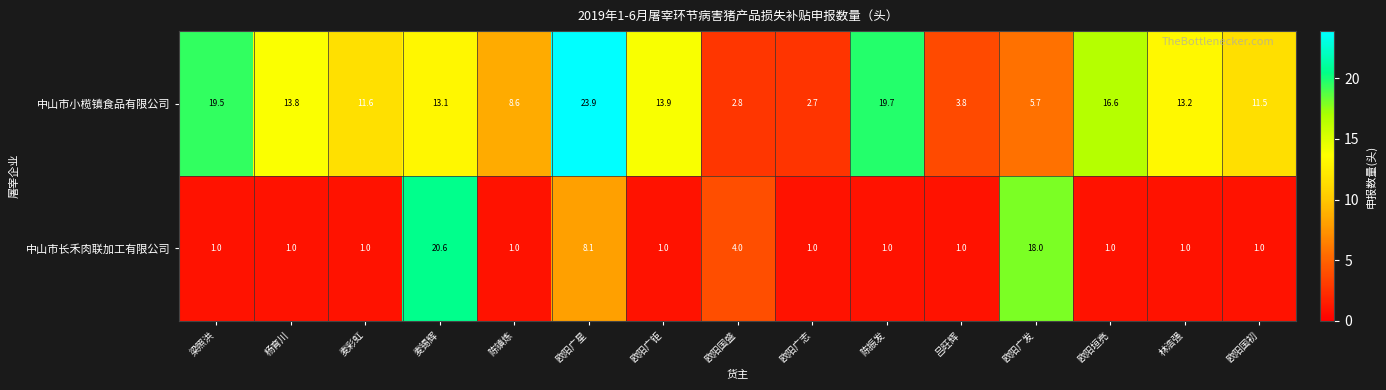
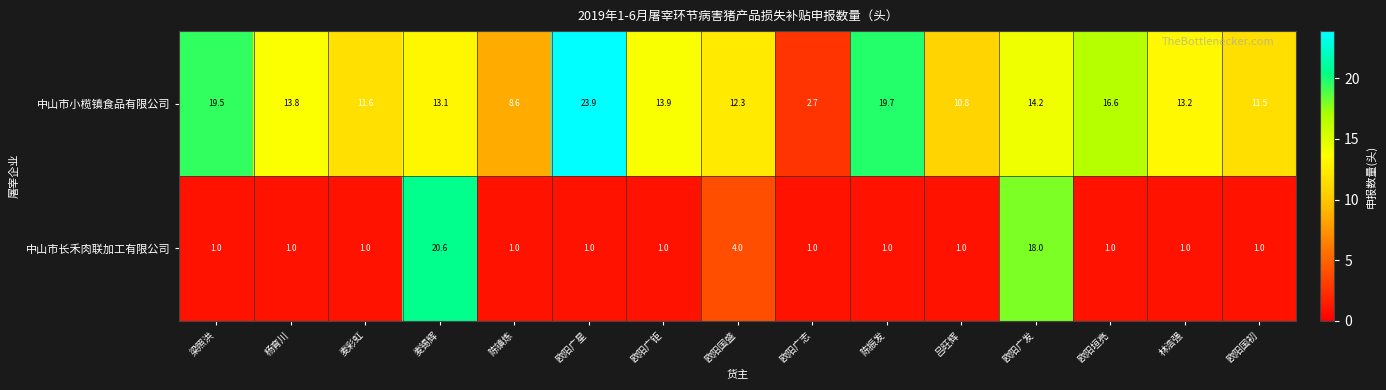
中山市小榄镇食品有限公司, 欧阳国盛: 2.8 -> 12.3
中山市小榄镇食品有限公司, 吕旺辉: 3.8 -> 10.8
中山市小榄镇食品有限公司, 欧阳广发: 5.7 -> 14.2
中山市长禾肉联加工有限公司, 欧阳广星: 8.1 -> 1.0
